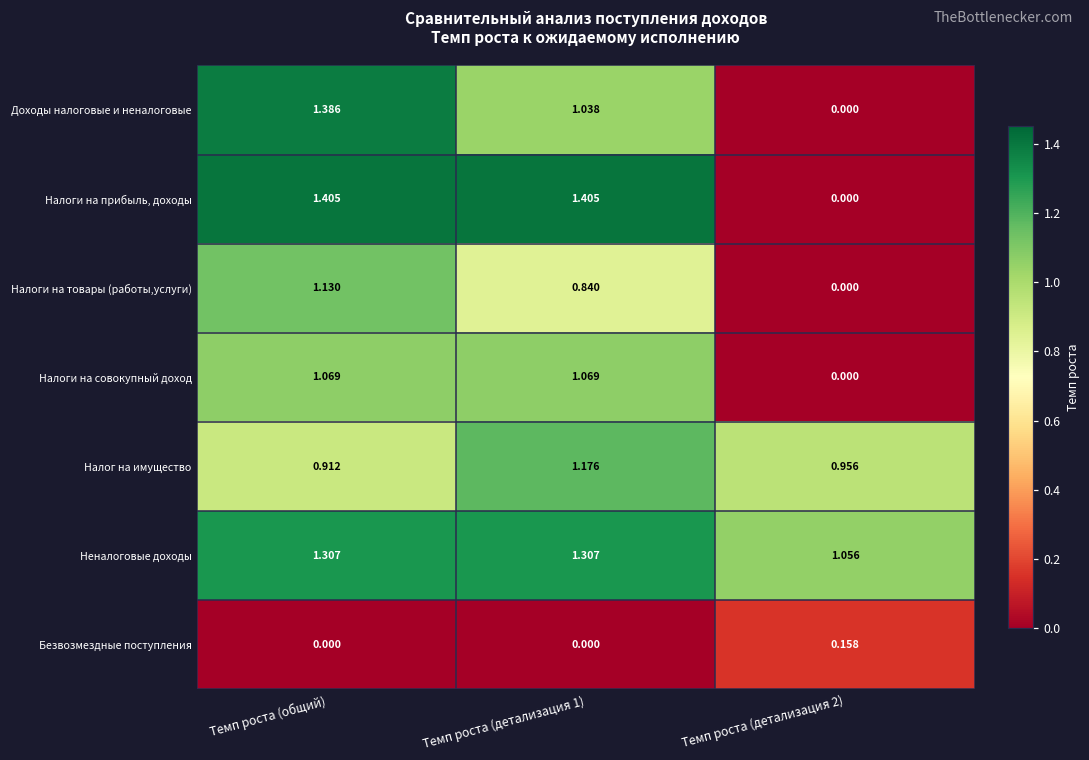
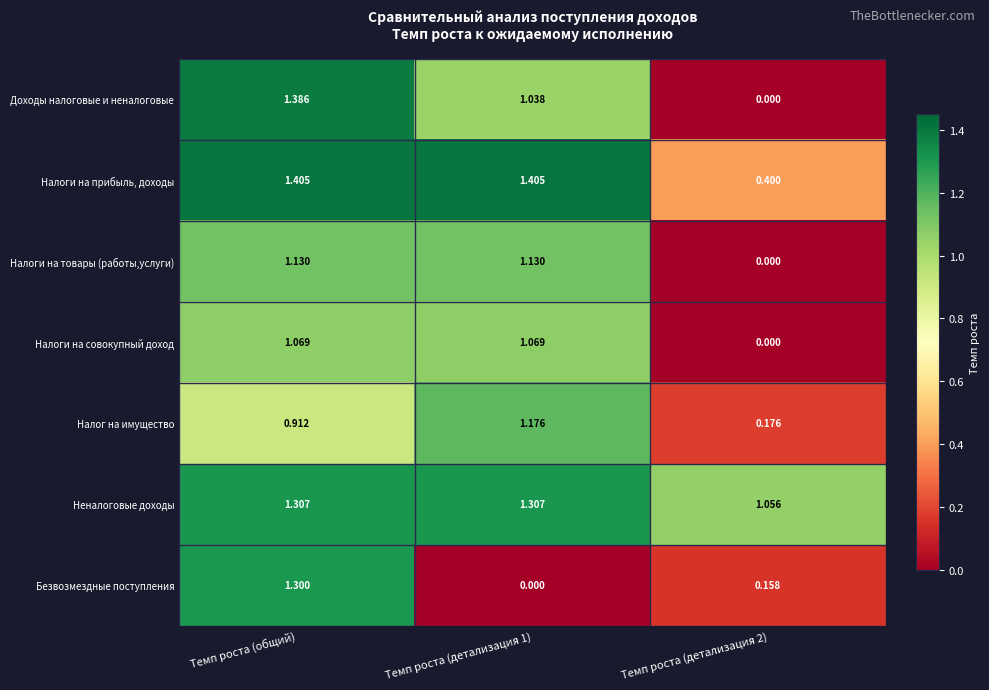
Налоги на прибыль, доходы, Темп роста (детализация 2): 0.000 -> 0.400
Налоги на товары (работы,услуги), Темп роста (детализация 1): 0.840 -> 1.130
Налог на имущество, Темп роста (детализация 2): 0.956 -> 0.176
Безвозмездные поступления, Темп роста (общий): 0.000 -> 1.300
